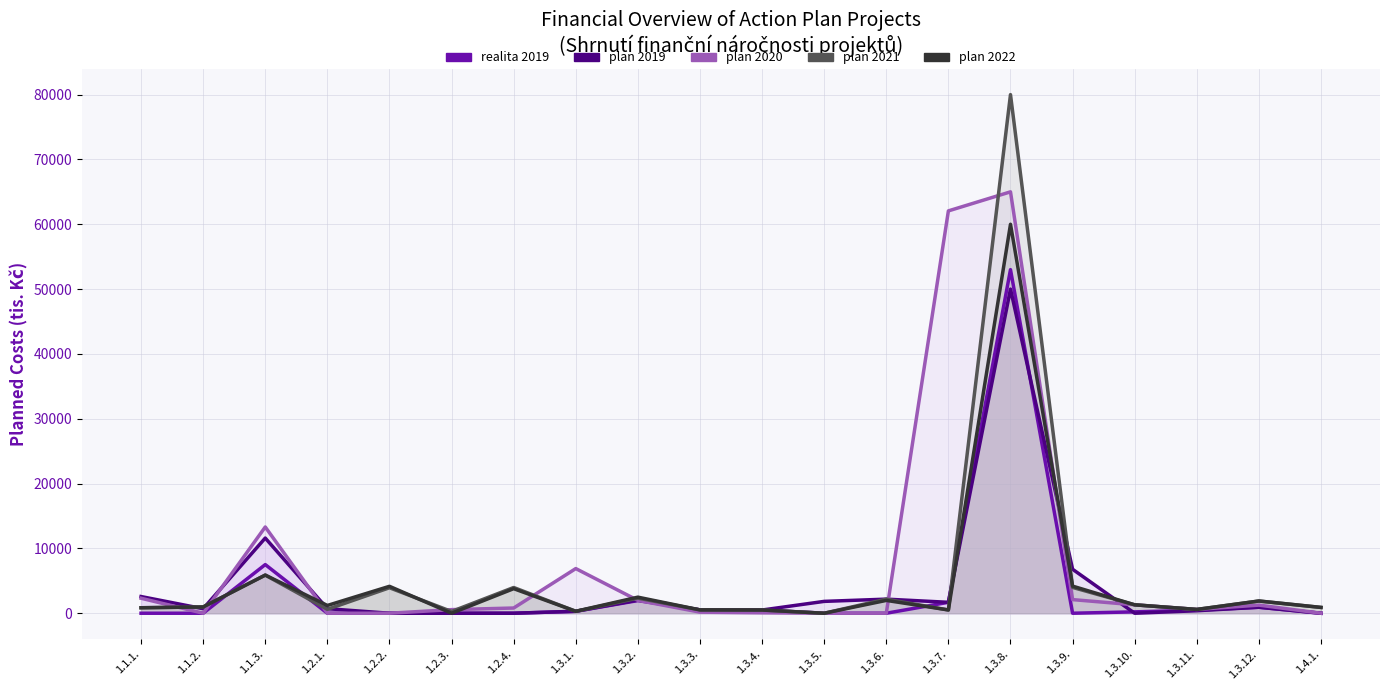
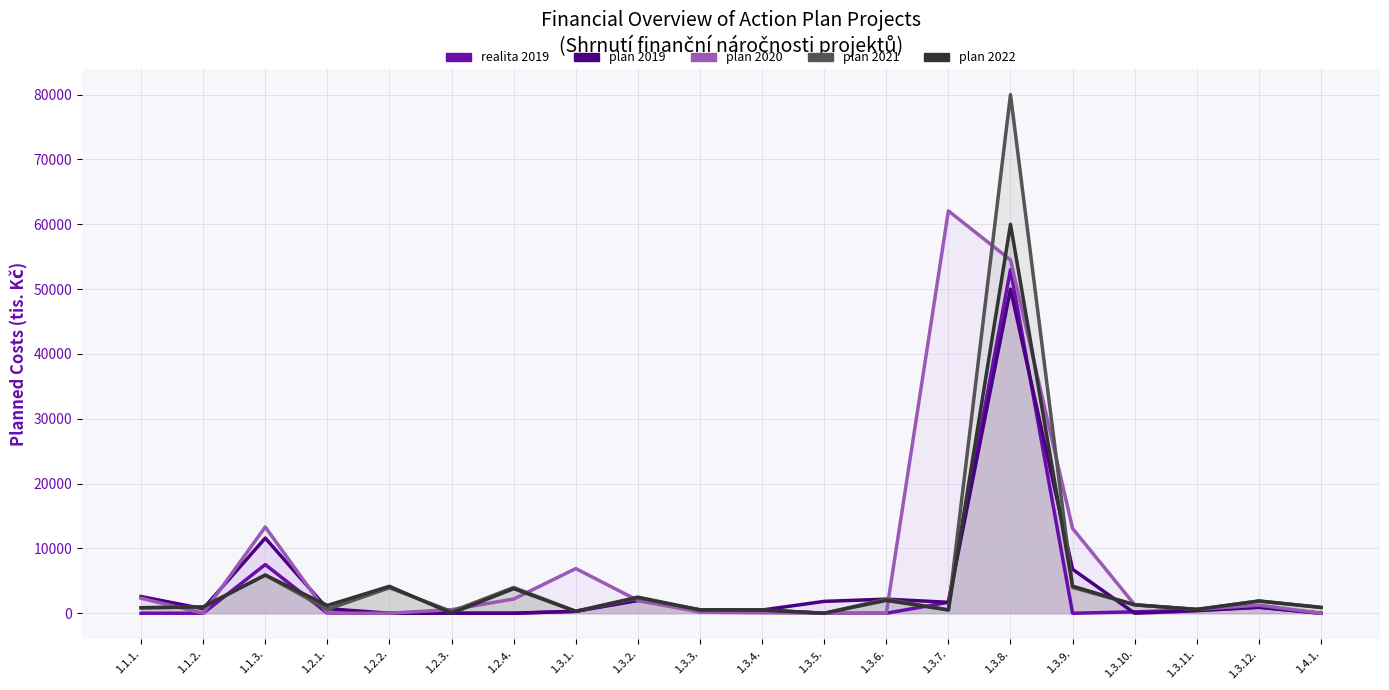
plan 2020, 1.2.4.: 1000 -> 2000
plan 2020, 1.3.8.: 65000 -> 54000
plan 2020, 1.3.9.: 2000 -> 13000
